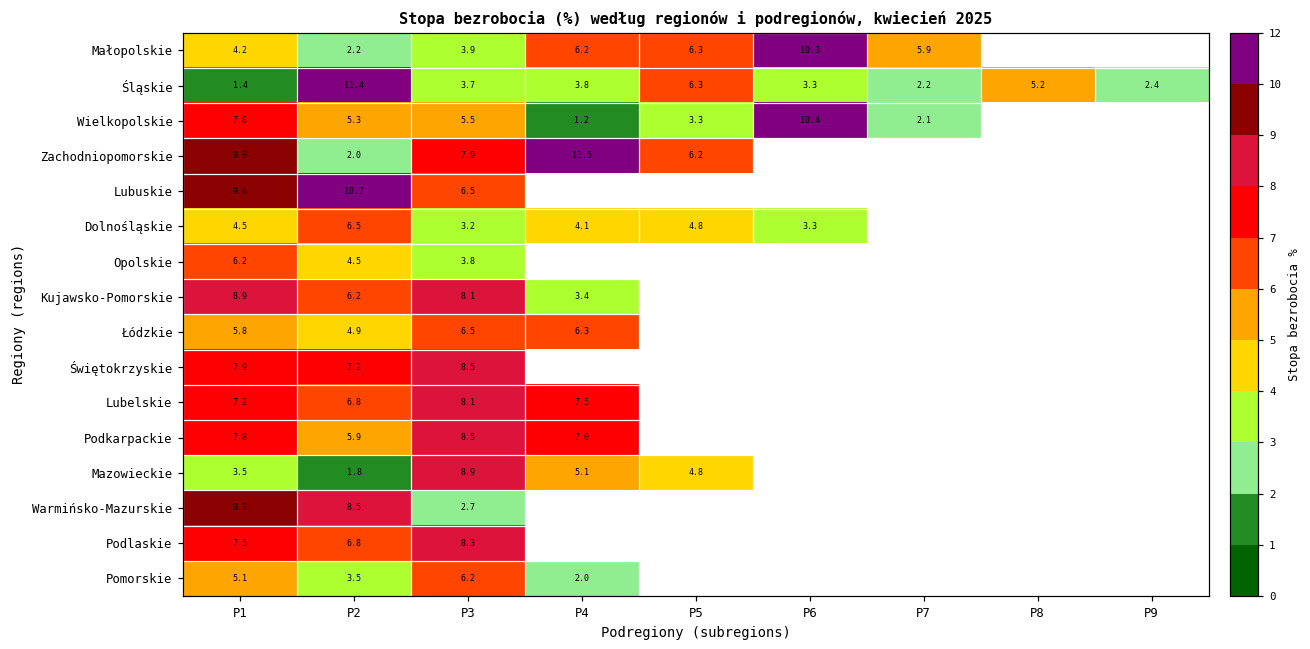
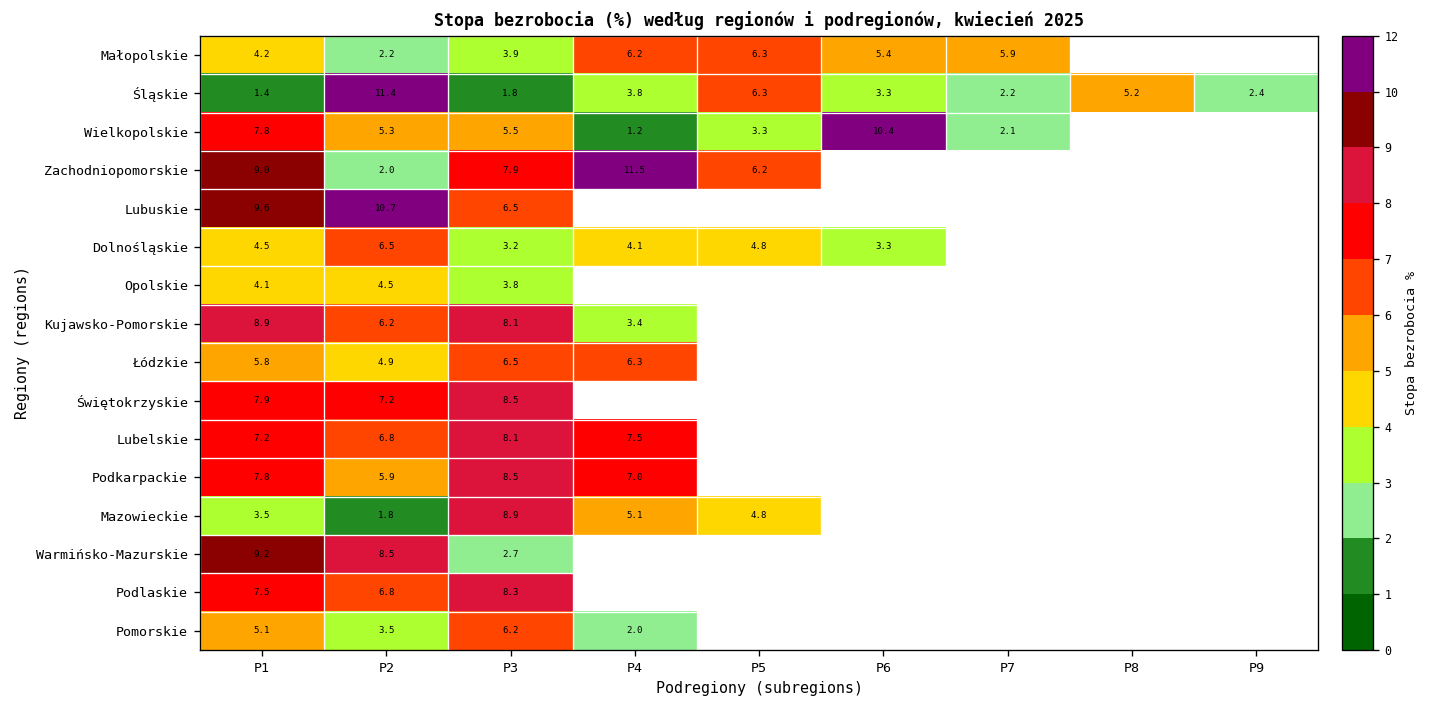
Małopolskie, P6: 10.3 -> 5.4
Śląskie, P3: 3.7 -> 1.8
Opolskie, P1: 6.2 -> 4.1
